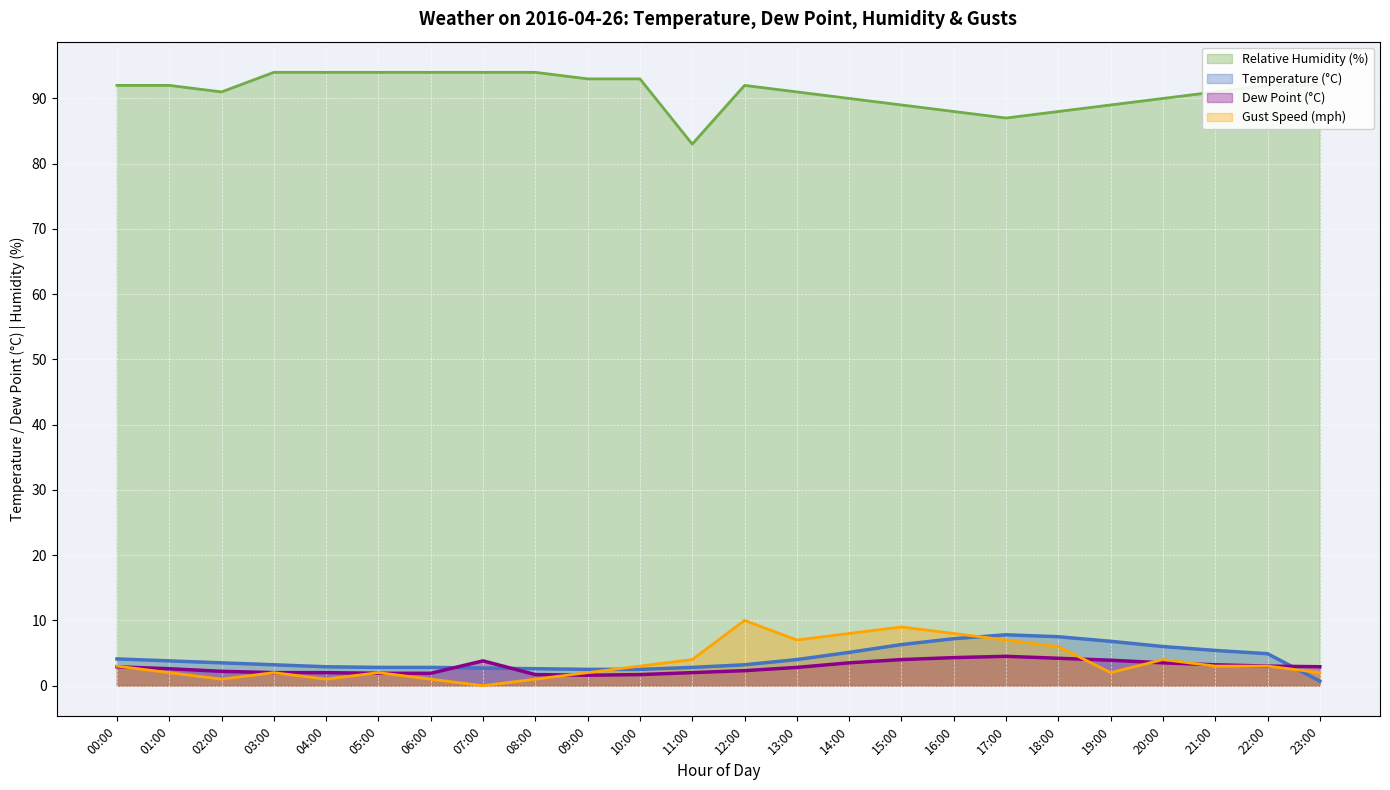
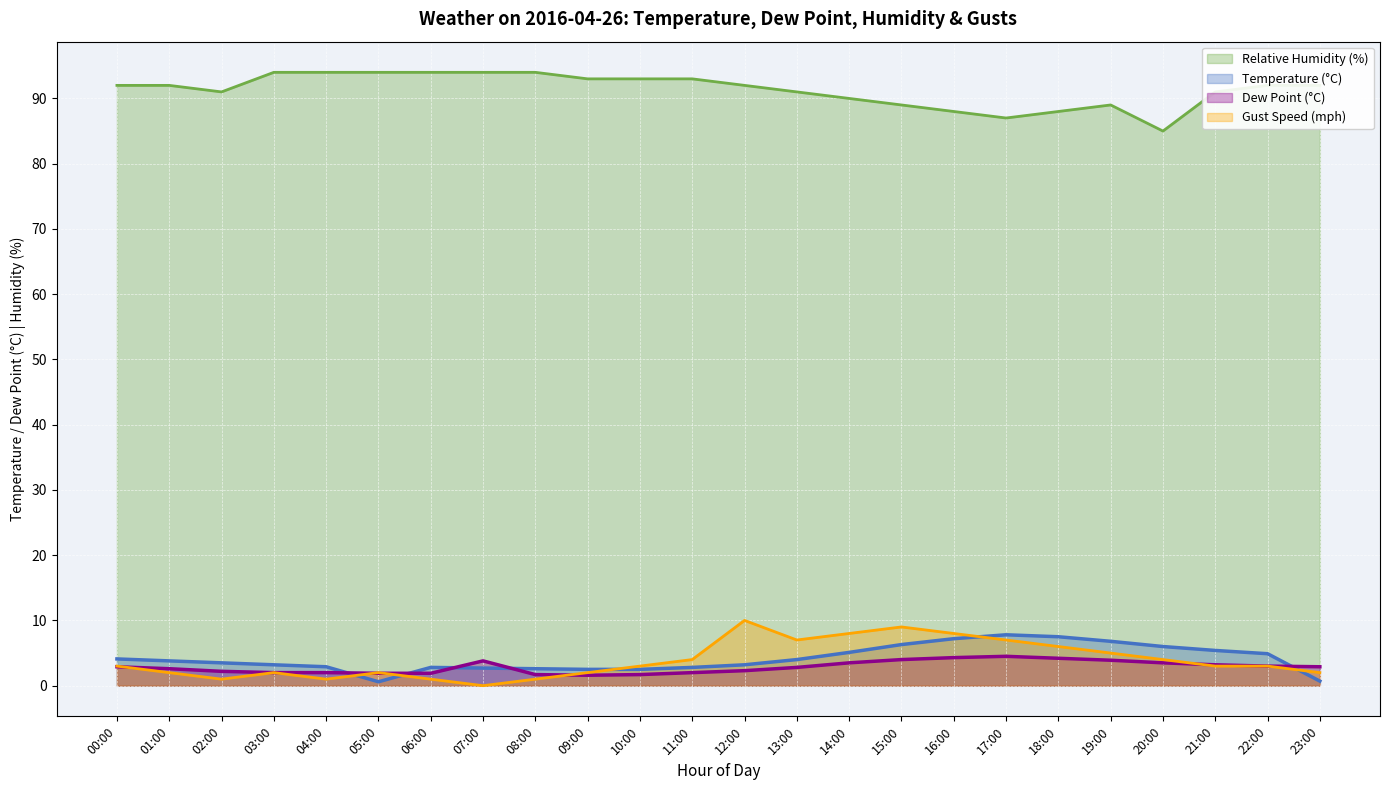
Temperature (°C), 05:00: 3 -> 1
Relative Humidity (%), 11:00: 83 -> 93
Gust Speed (mph), 19:00: 2 -> 5
Relative Humidity (%), 20:00: 90 -> 85
